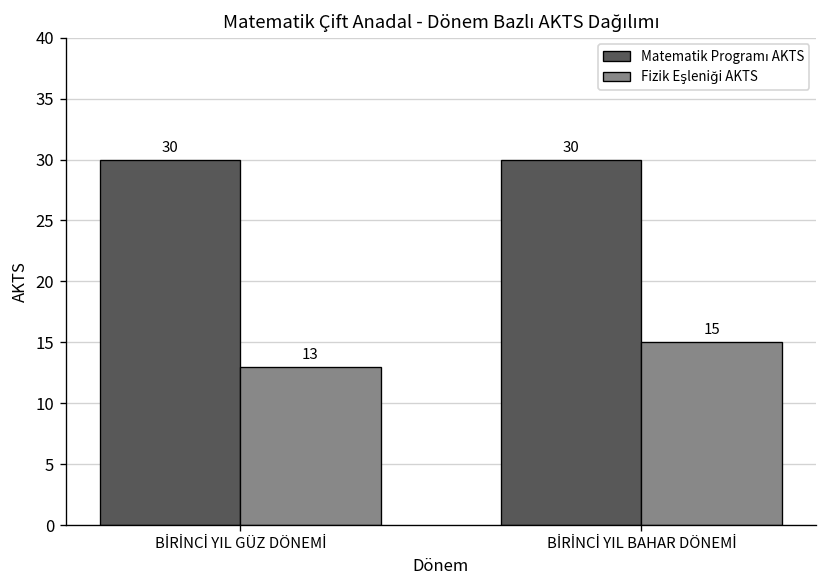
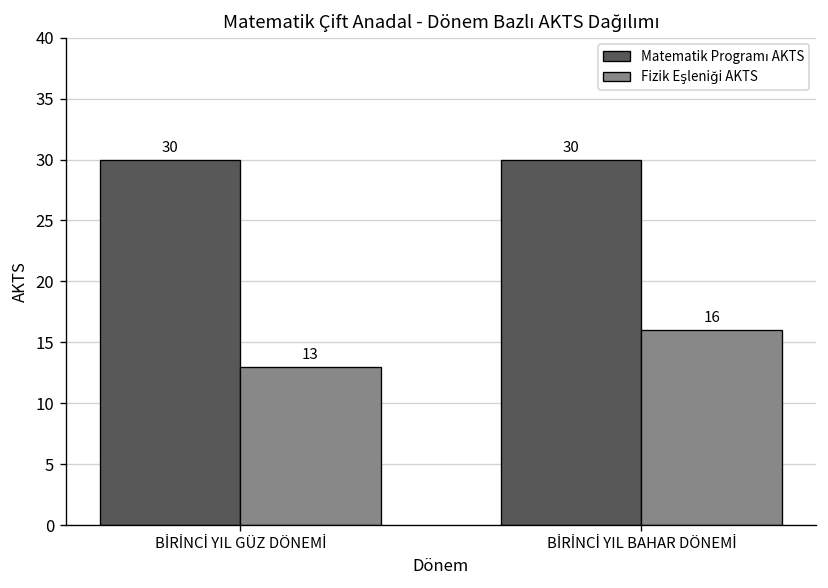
Fizik Eşleniği AKTS, BİRİNCİ YIL BAHAR DÖNEMİ: 15 -> 16
